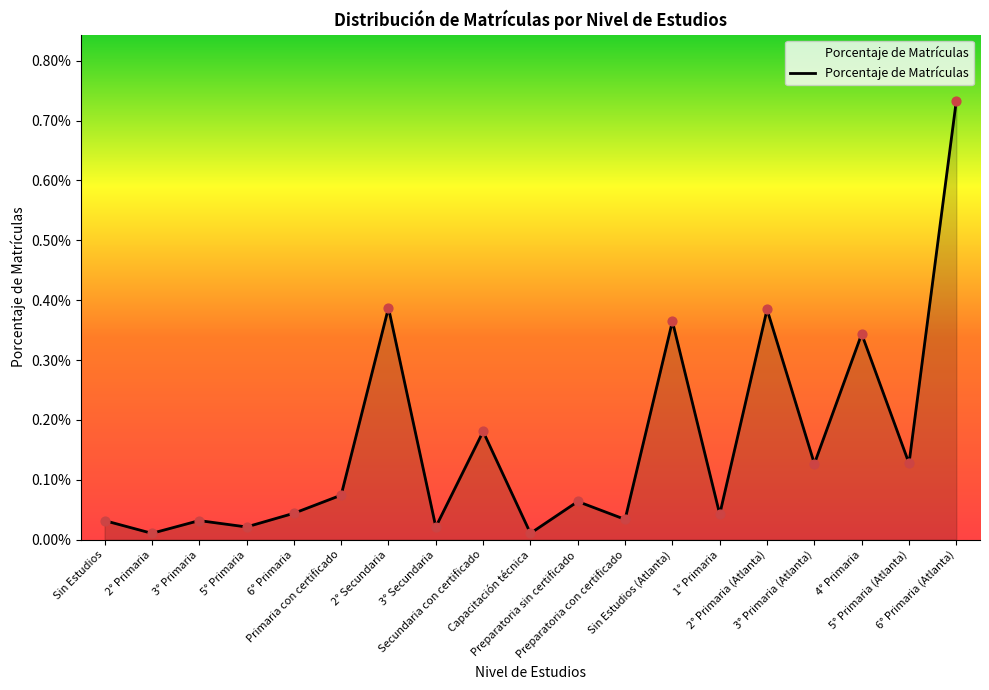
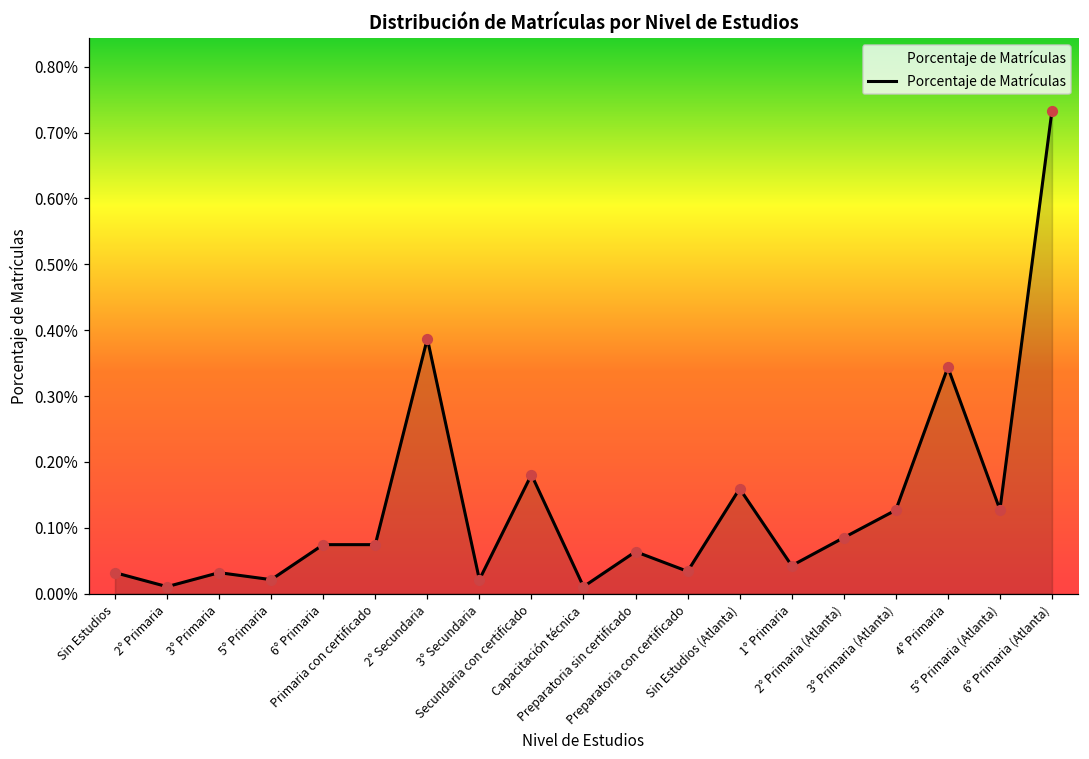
6° Primaria: 0.04% -> 0.07%
Sin Estudios (Atlanta): 0.36% -> 0.16%
2° Primaria (Atlanta): 0.38% -> 0.09%
